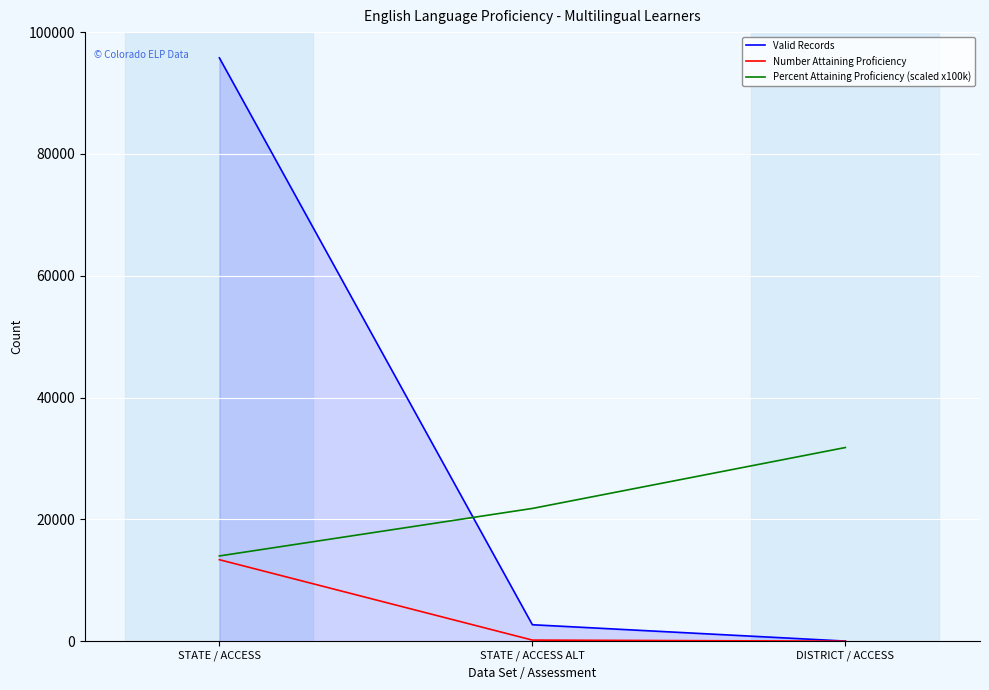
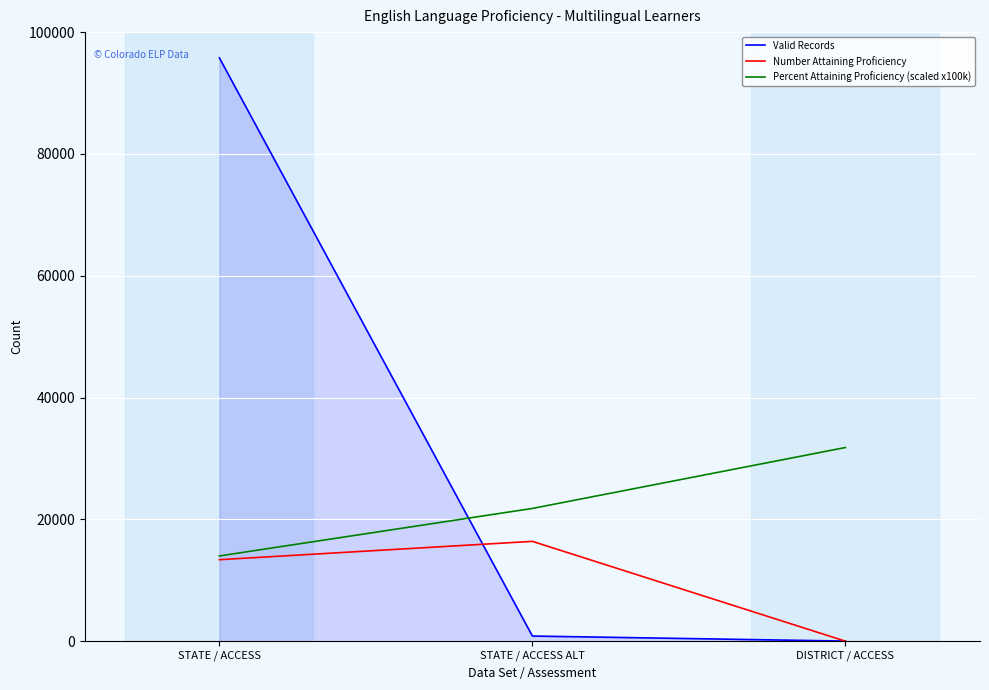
Valid Records, STATE / ACCESS ALT: 3000 -> 1000
Number Attaining Proficiency, STATE / ACCESS ALT: 0 -> 16000
